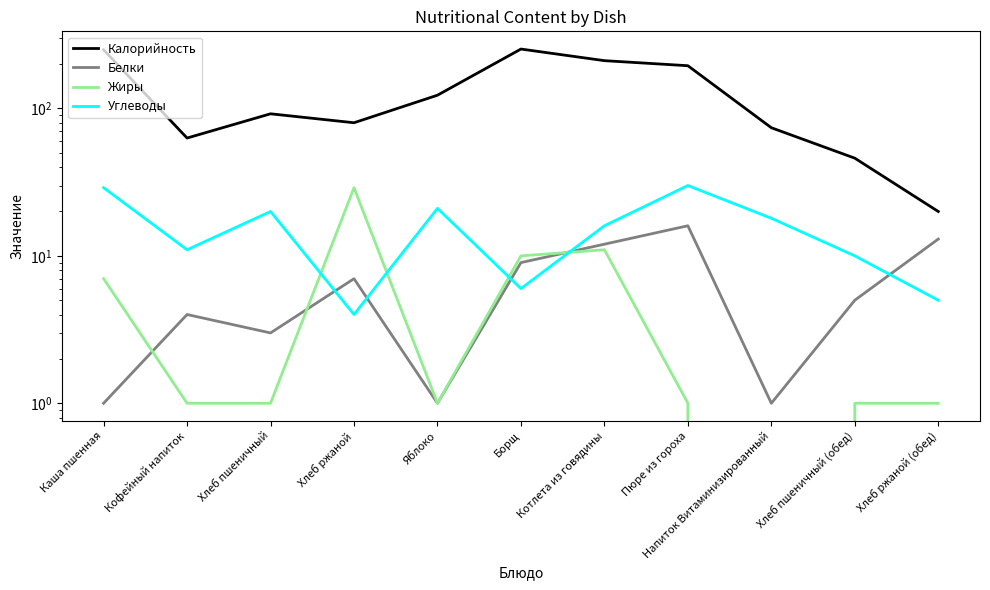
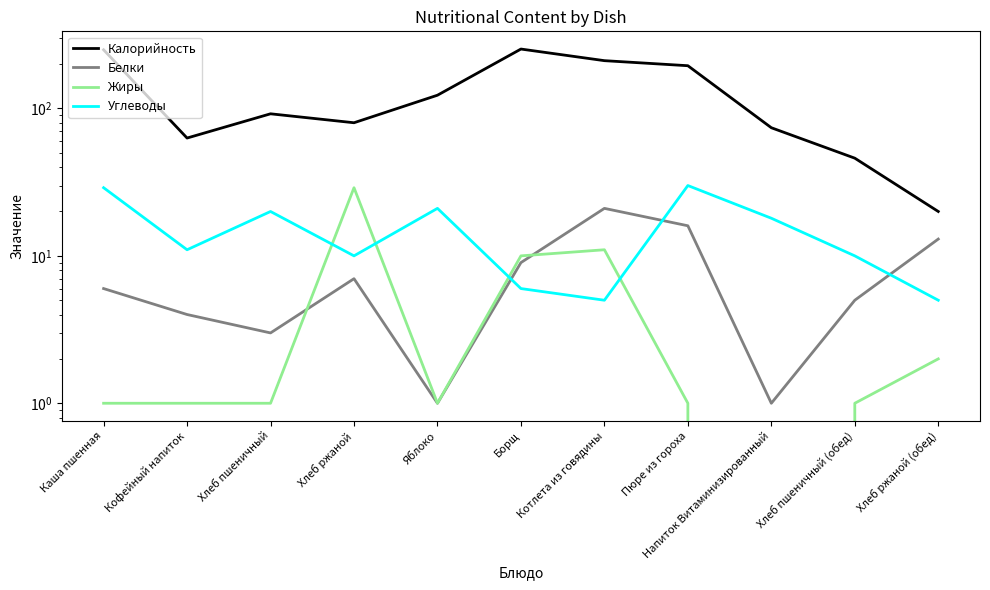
Белки, Каша пшенная: 1 -> 6
Жиры, Каша пшенная: 7 -> 1
Углеводы, Хлеб ржаной: 4 -> 10
Белки, Котлета из говядины: 12 -> 21
Углеводы, Котлета из говядины: 16 -> 5
Жиры, Хлеб ржаной (обед): 1 -> 2
